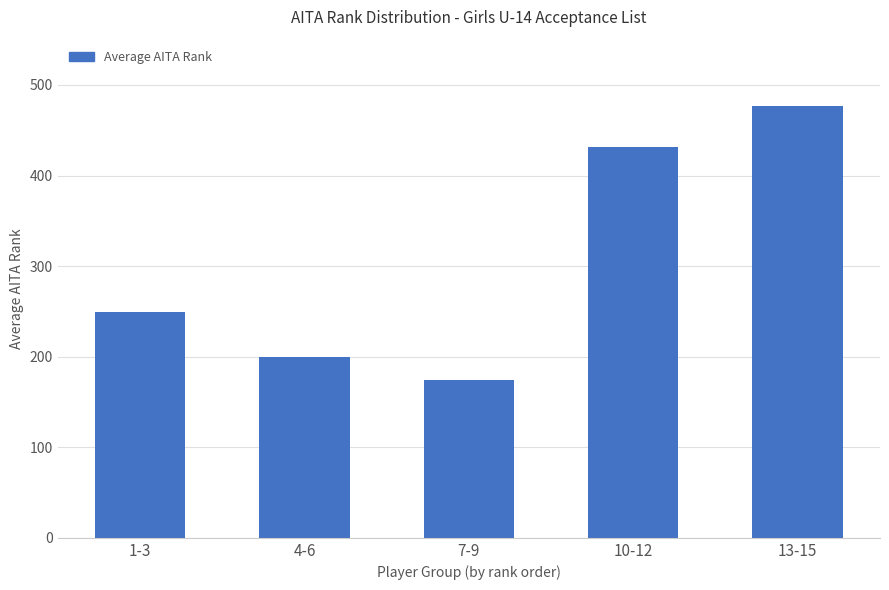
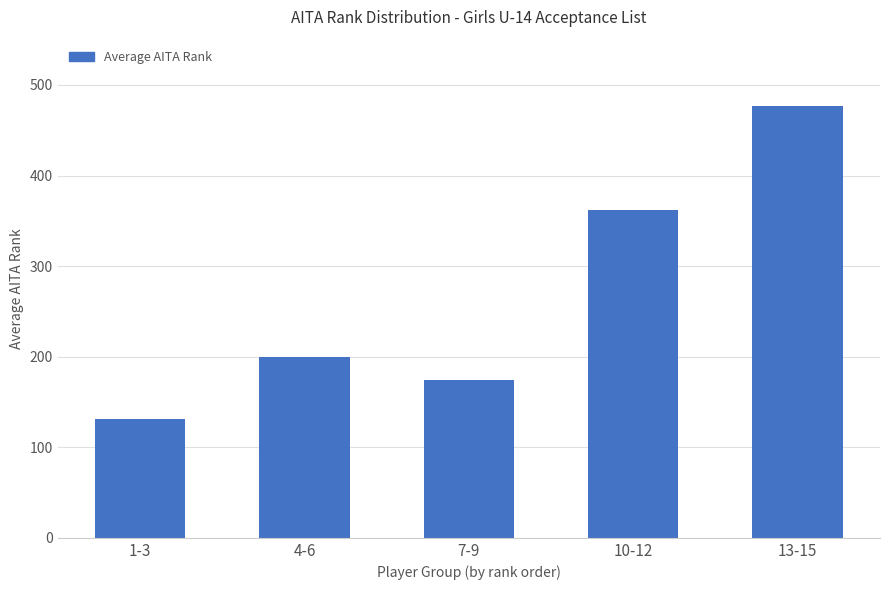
1-3: 250 -> 130
10-12: 430 -> 360
